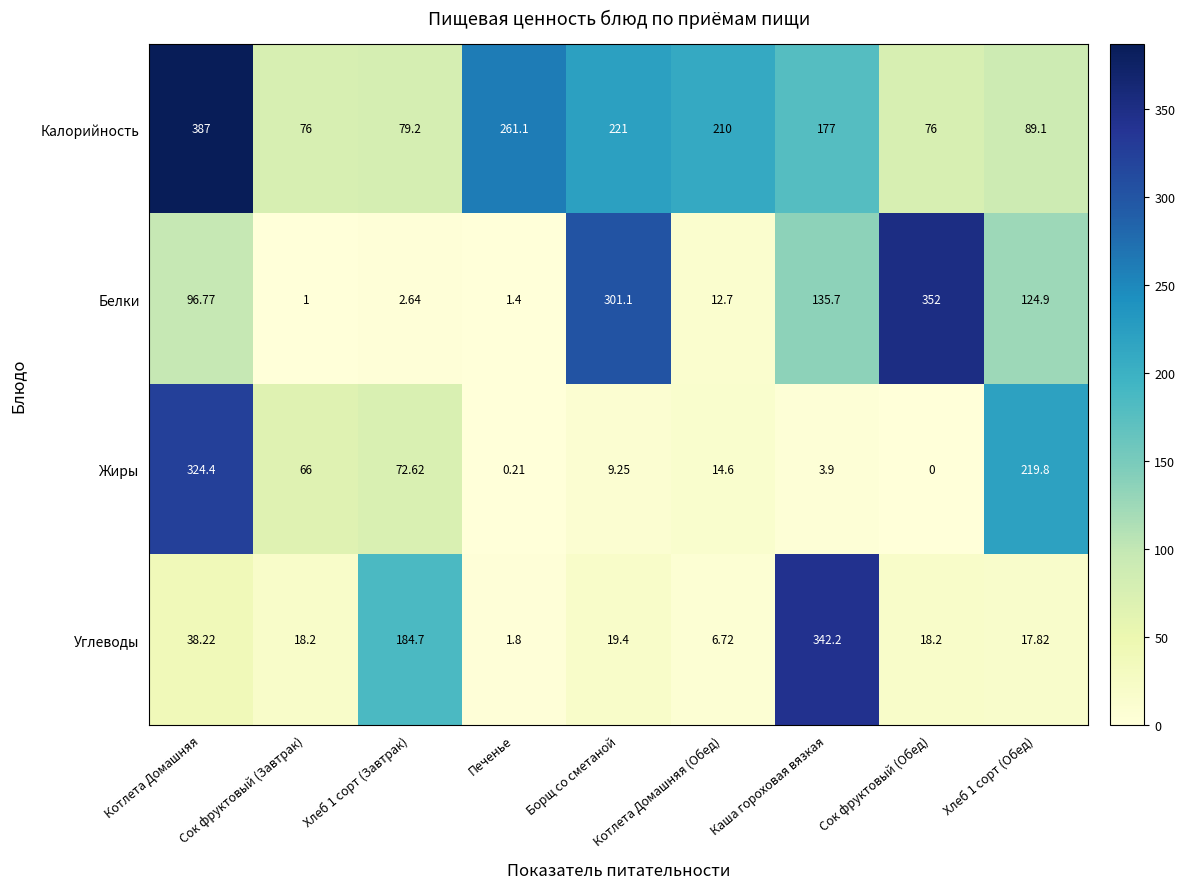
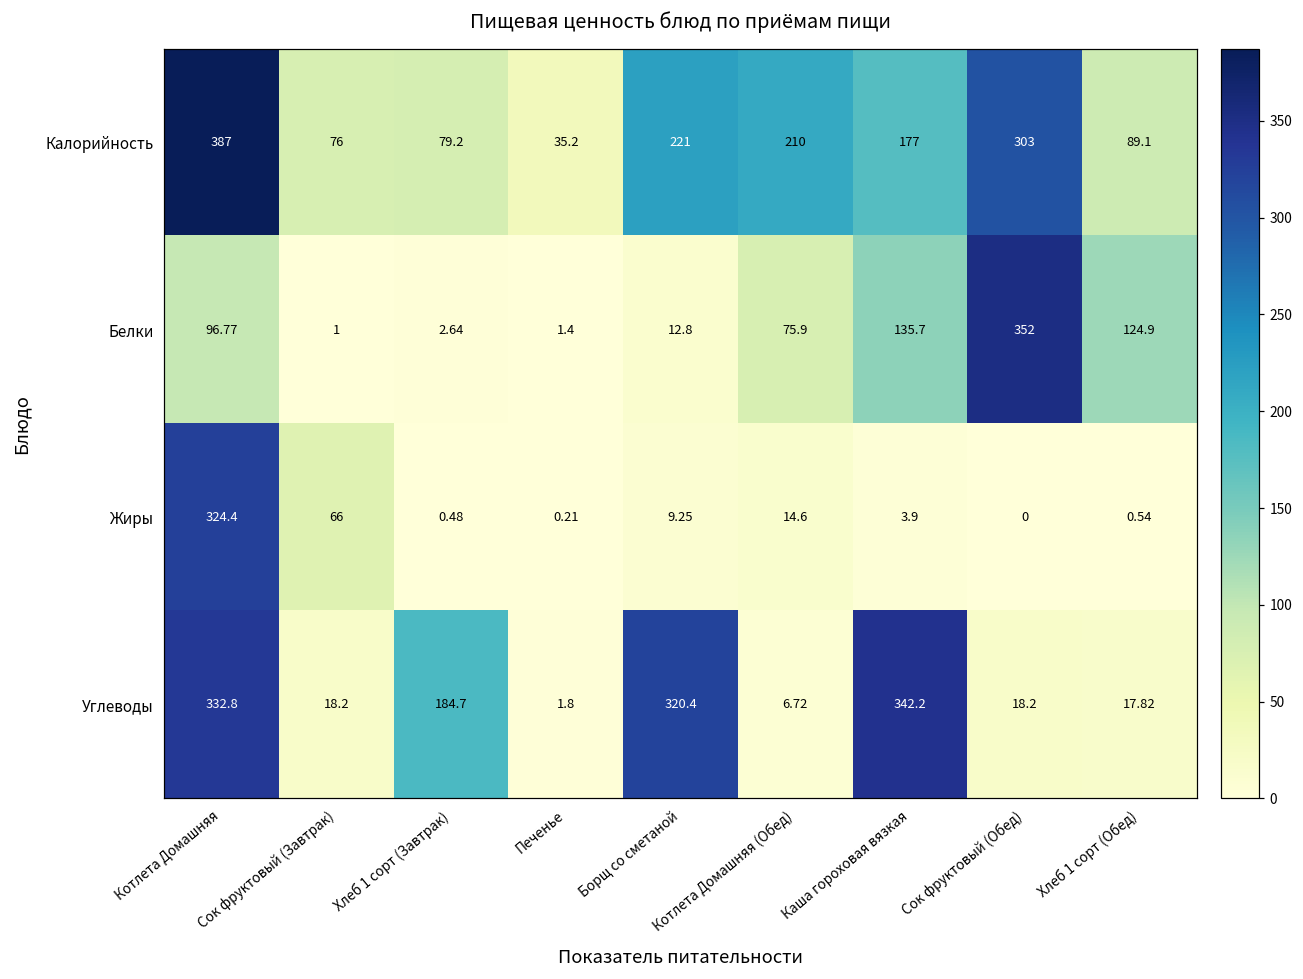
Калорийность, Печенье: 261.1 -> 35.2
Калорийность, Сок фруктовый (Обед): 76 -> 303
Белки, Борщ со сметаной: 301.1 -> 12.8
Белки, Котлета Домашняя (Обед): 12.7 -> 75.9
Жиры, Хлеб 1 сорт (Завтрак): 72.62 -> 0.48
Жиры, Хлеб 1 сорт (Обед): 219.8 -> 0.54
Углеводы, Котлета Домашняя: 38.22 -> 332.8
Углеводы, Борщ со сметаной: 19.4 -> 320.4
